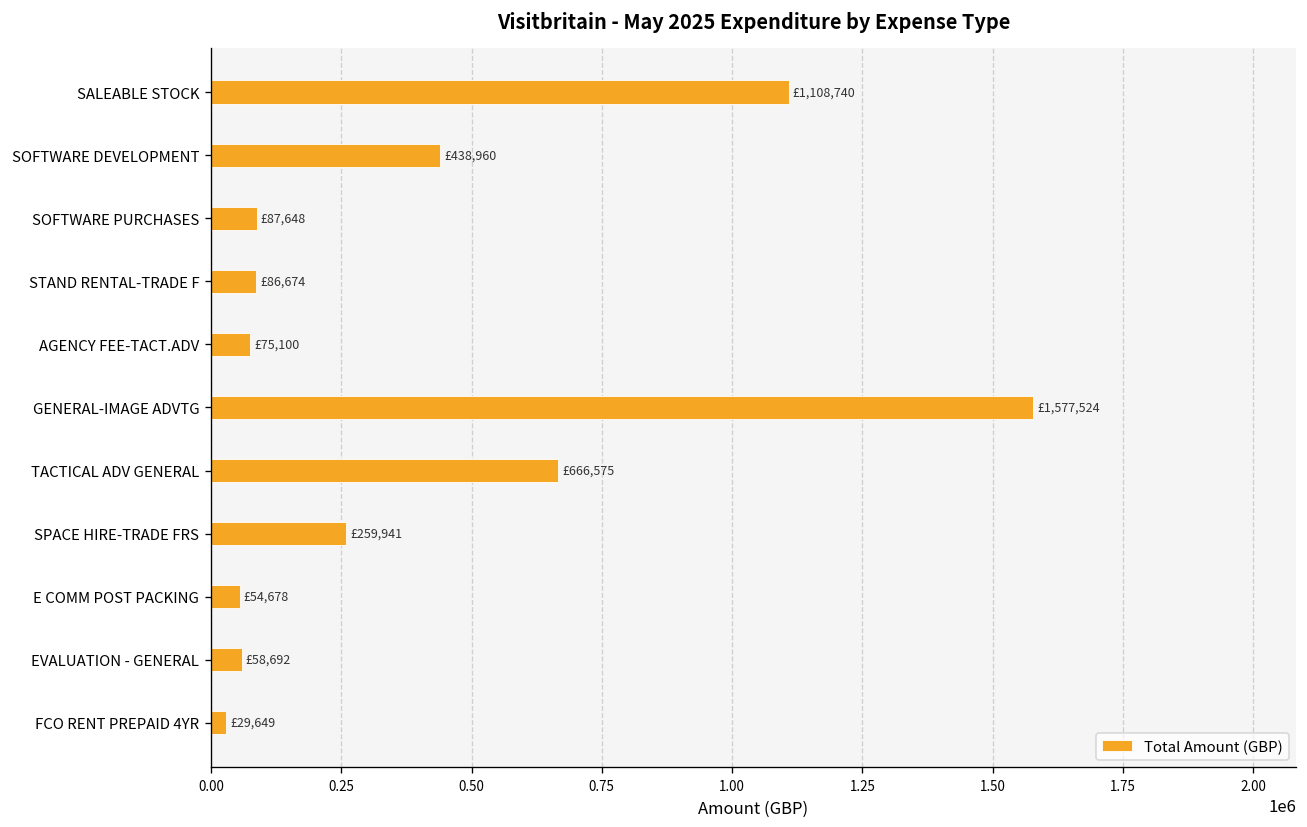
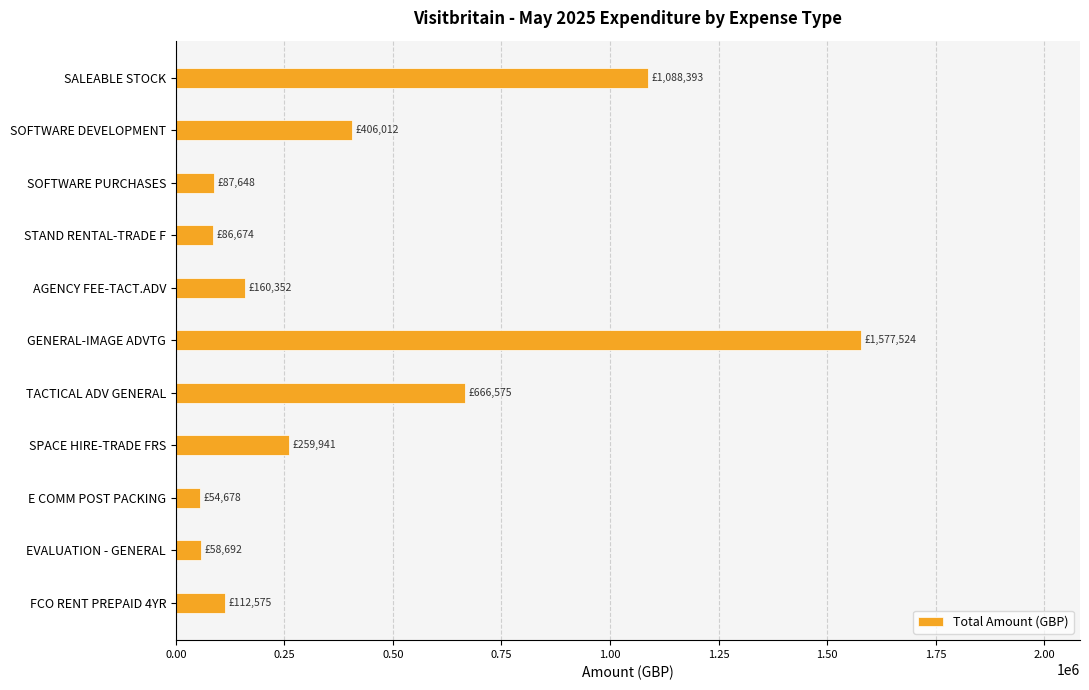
SALEABLE STOCK: £1,108,740 -> £1,088,393
SOFTWARE DEVELOPMENT: £438,960 -> £406,012
AGENCY FEE-TACT.ADV: £75,100 -> £160,352
FCO RENT PREPAID 4YR: £29,649 -> £112,575
